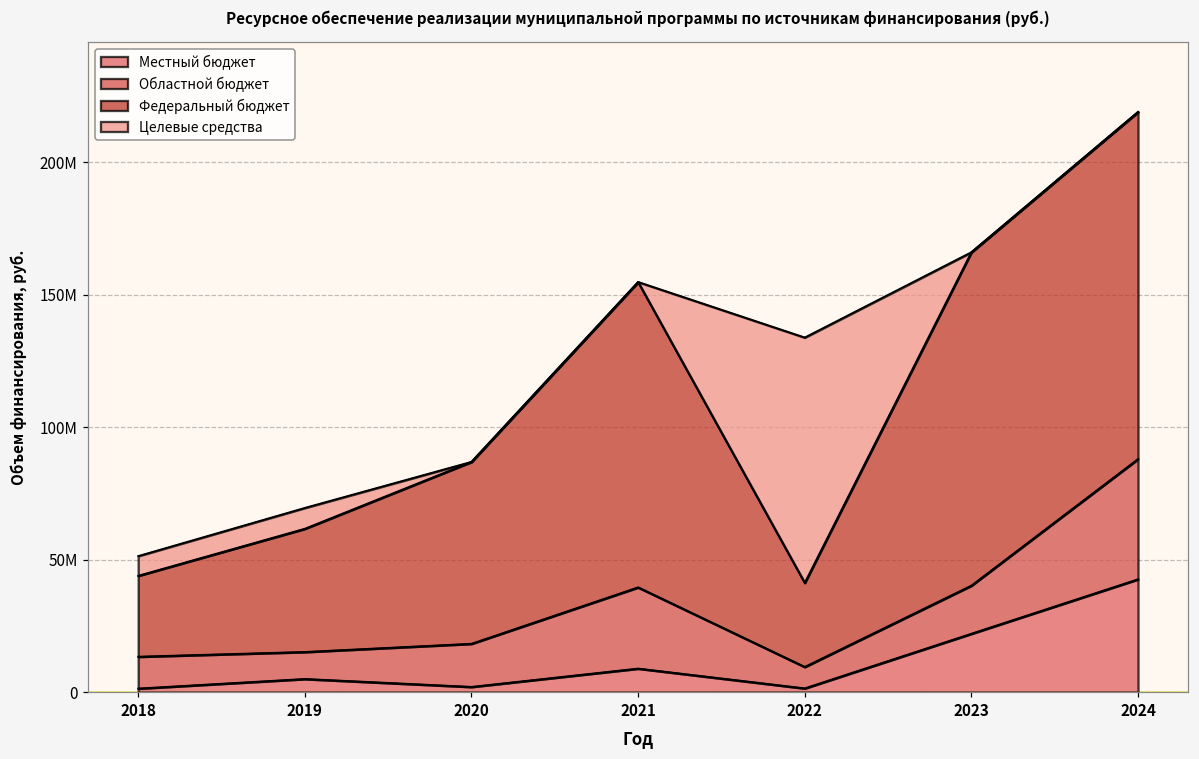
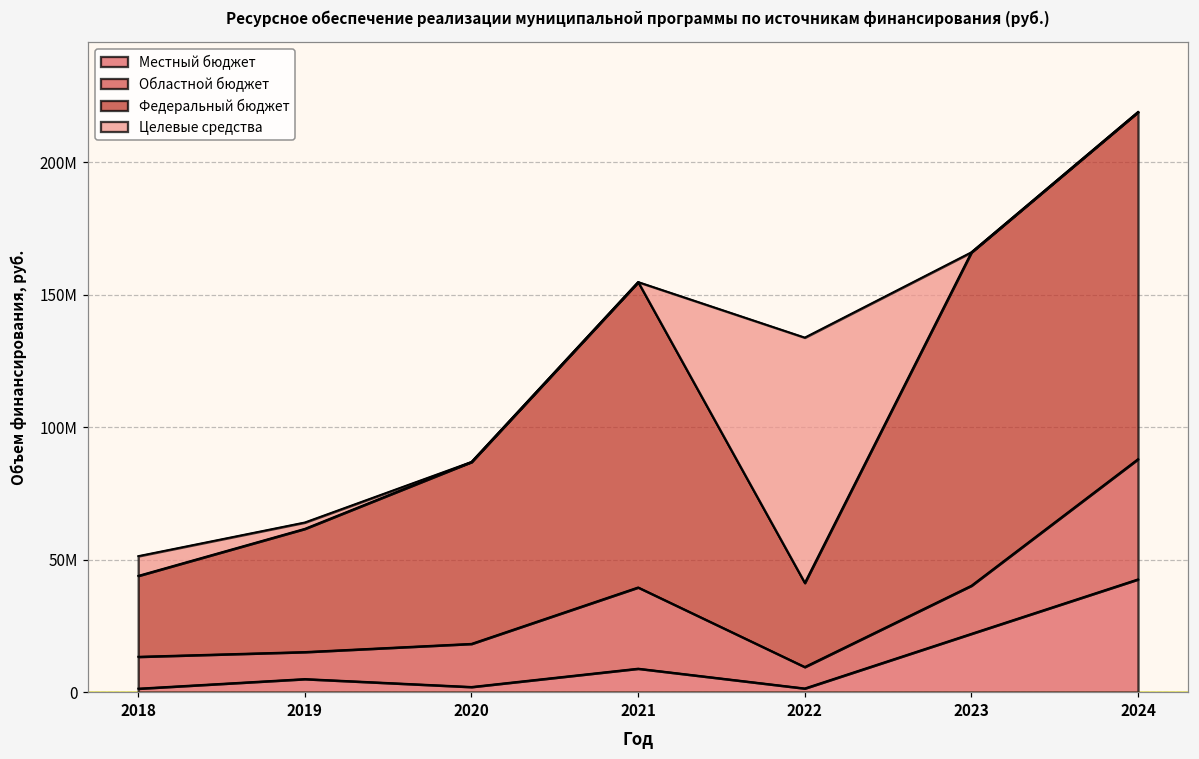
Целевые средства, 2019: 8000000 -> 2000000
